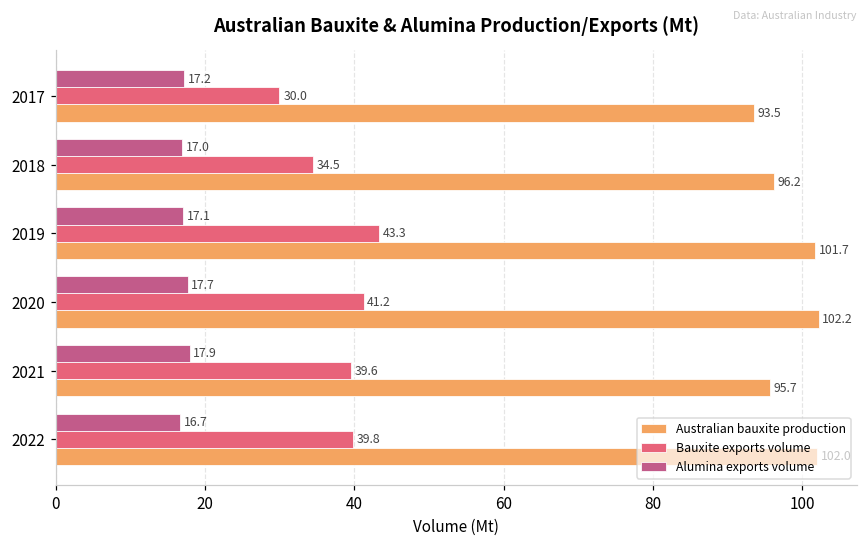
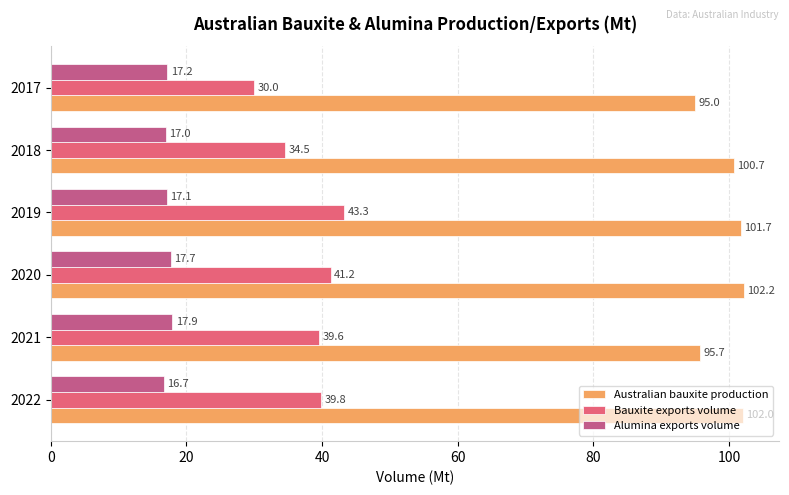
Australian bauxite production, 2017: 93.5 -> 95.0
Australian bauxite production, 2018: 96.2 -> 100.7
